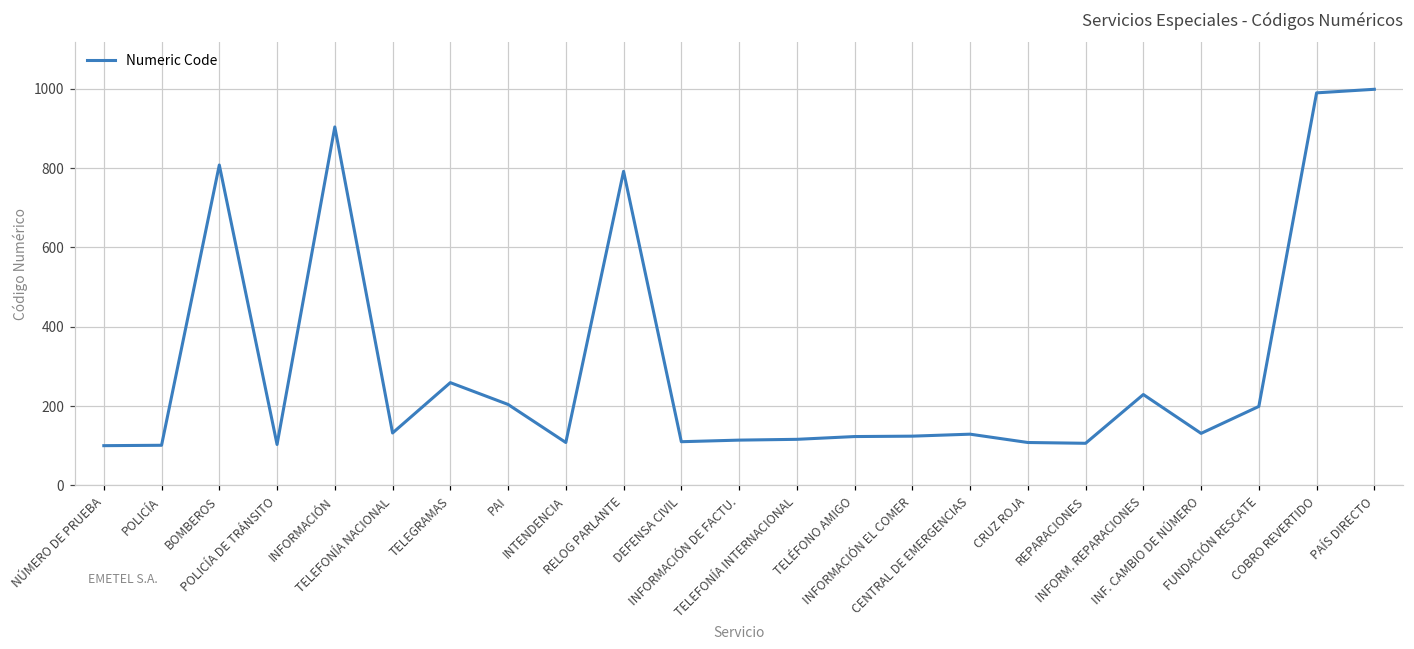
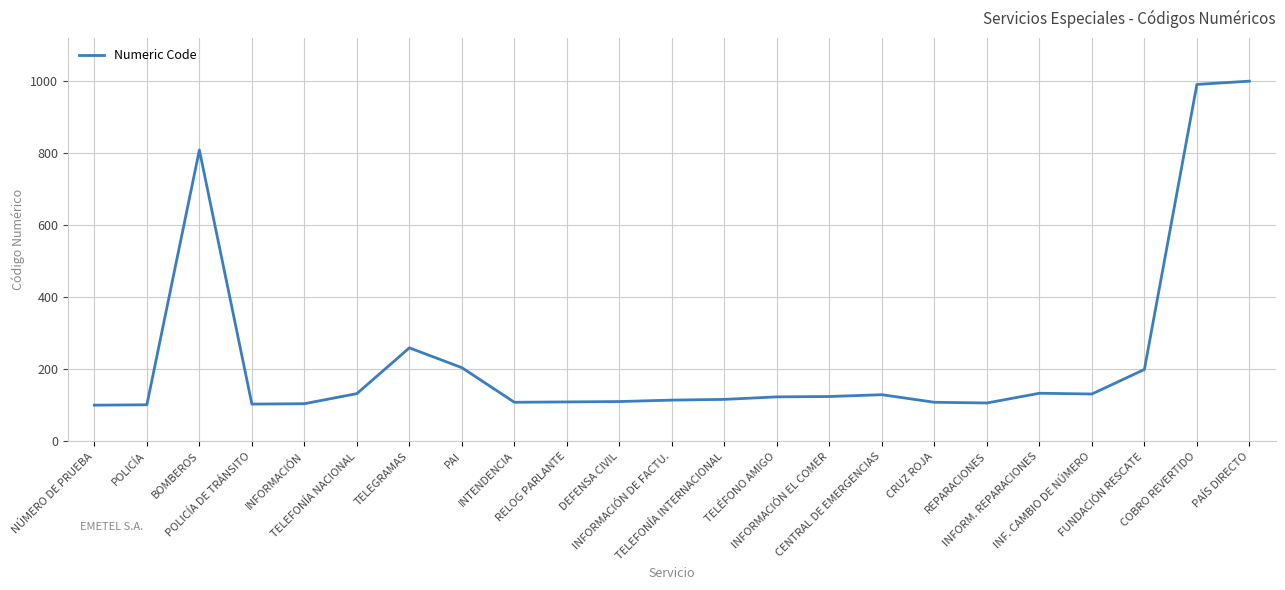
INFORMACIÓN: 900 -> 100
RELOG PARLANTE: 790 -> 110
INFORM. REPARACIONES: 230 -> 130
